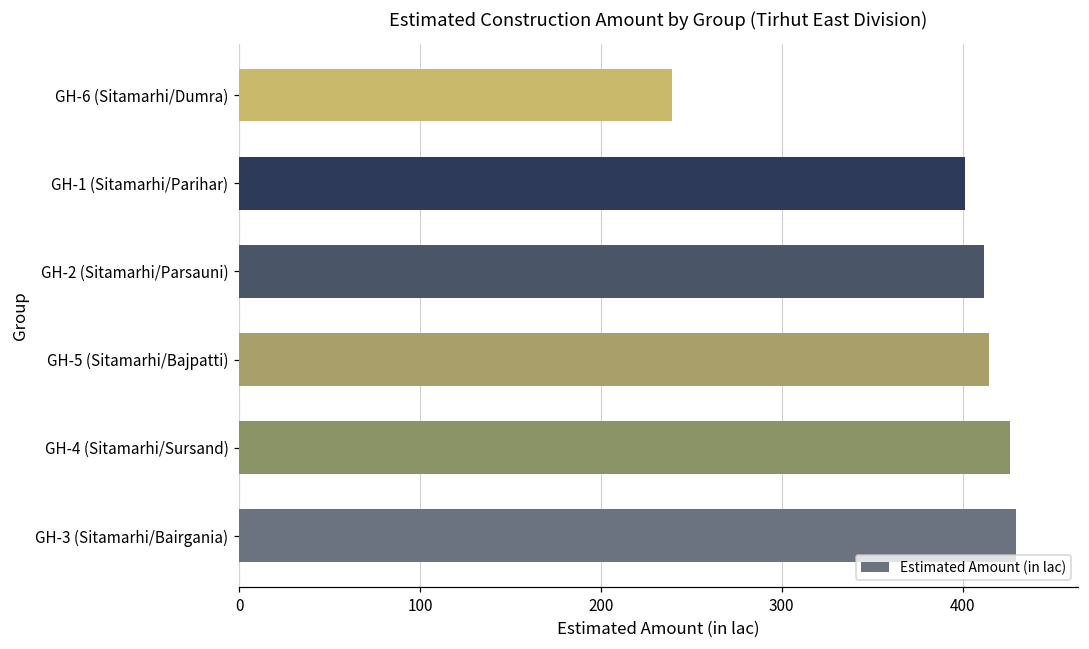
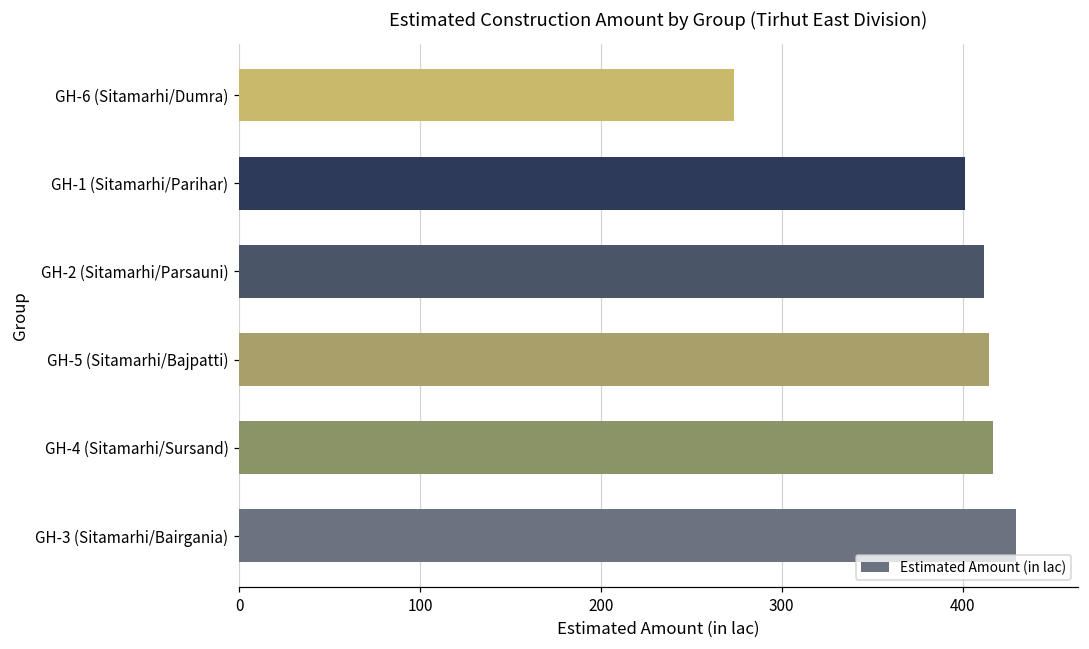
GH-6 (Sitamarhi/Dumra): 240 -> 274
GH-4 (Sitamarhi/Sursand): 426 -> 417
